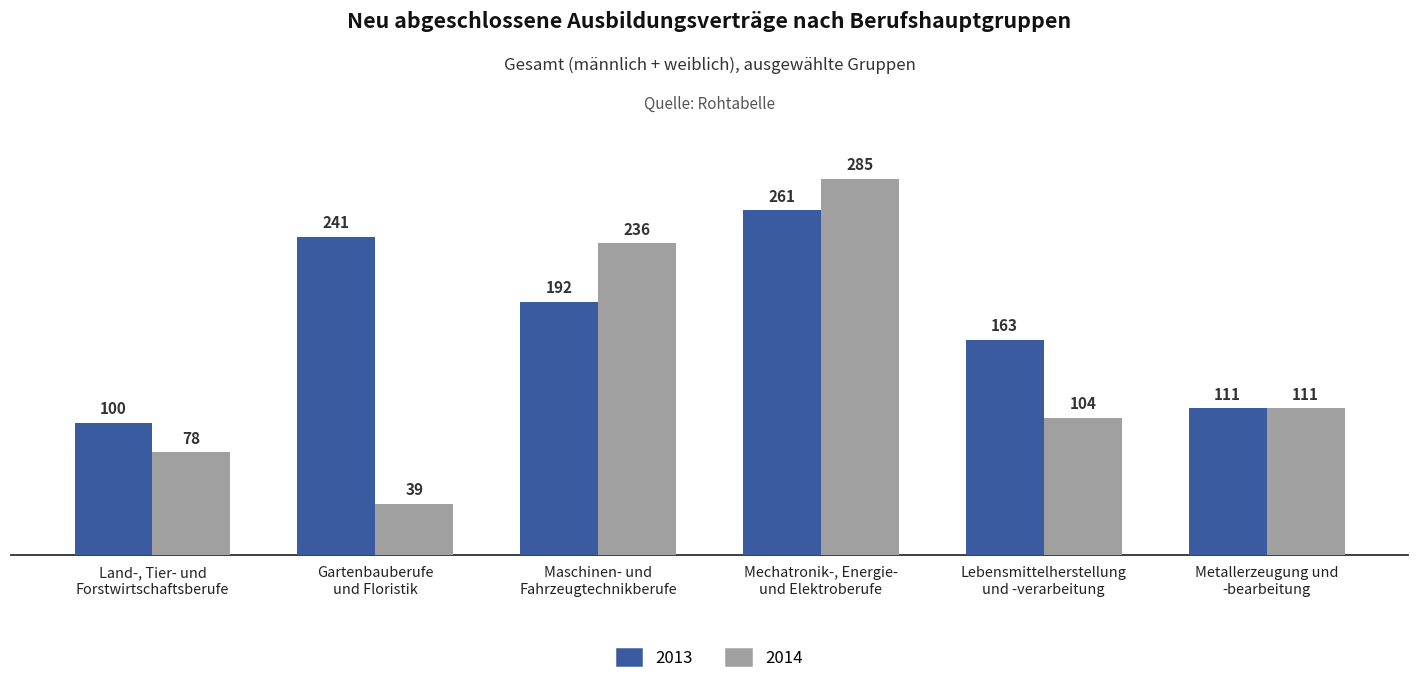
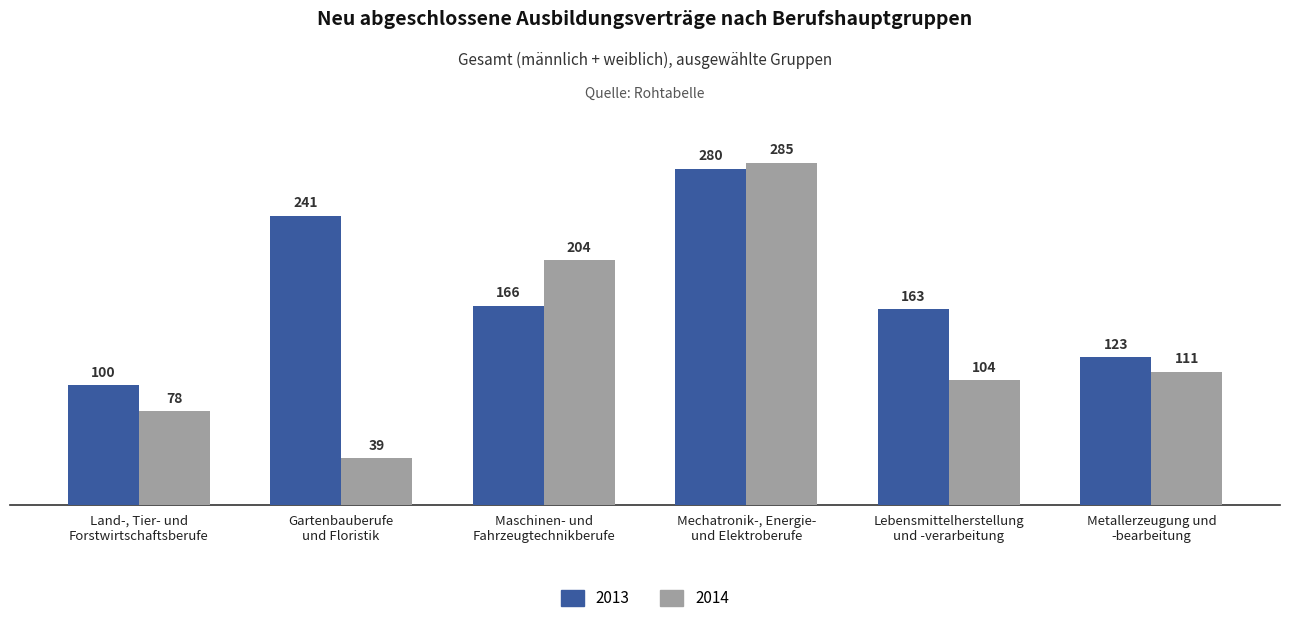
2013, Maschinen- und Fahrzeugtechnikberufe: 192 -> 166
2014, Maschinen- und Fahrzeugtechnikberufe: 236 -> 204
2013, Mechatronik-, Energie- und Elektroberufe: 261 -> 280
2013, Metallerzeugung und -bearbeitung: 111 -> 123
